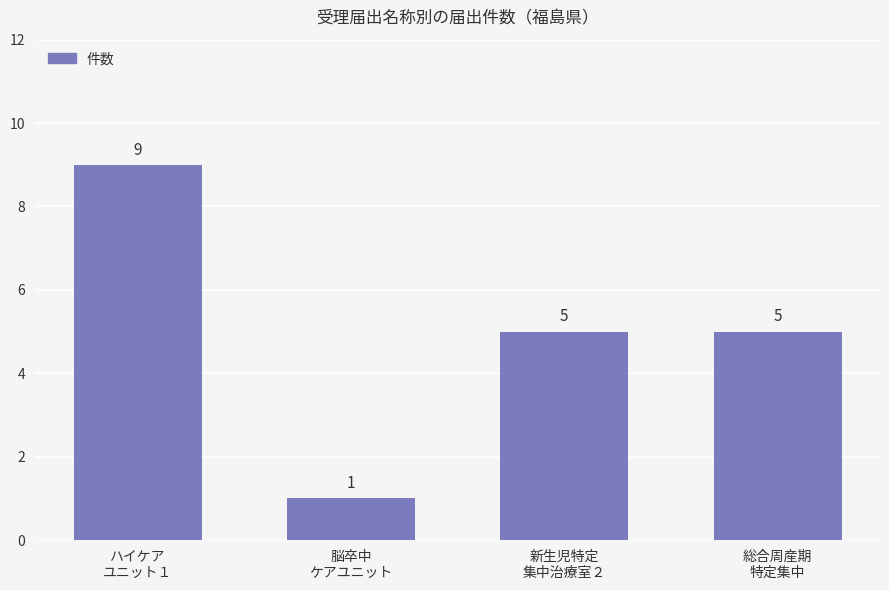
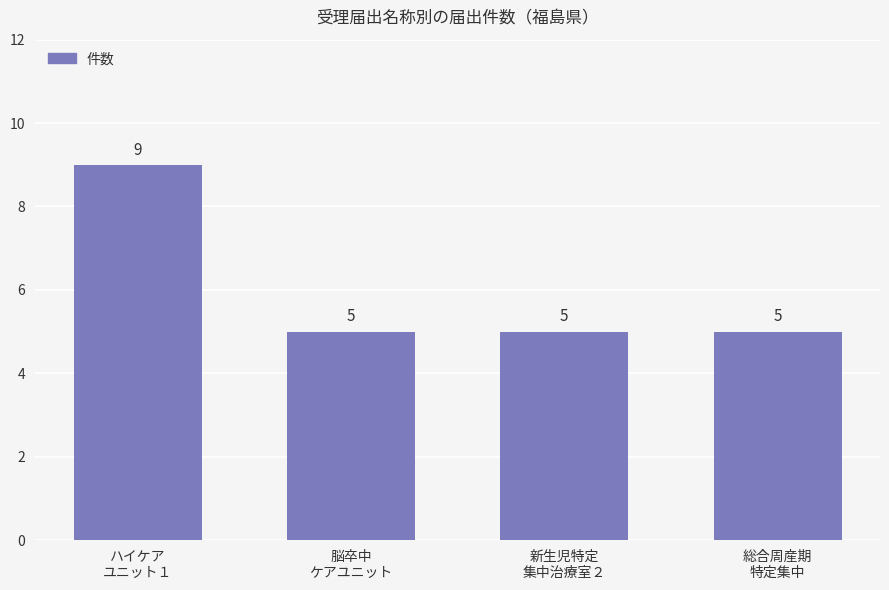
脳卒中 ケアユニット: 1 -> 5
